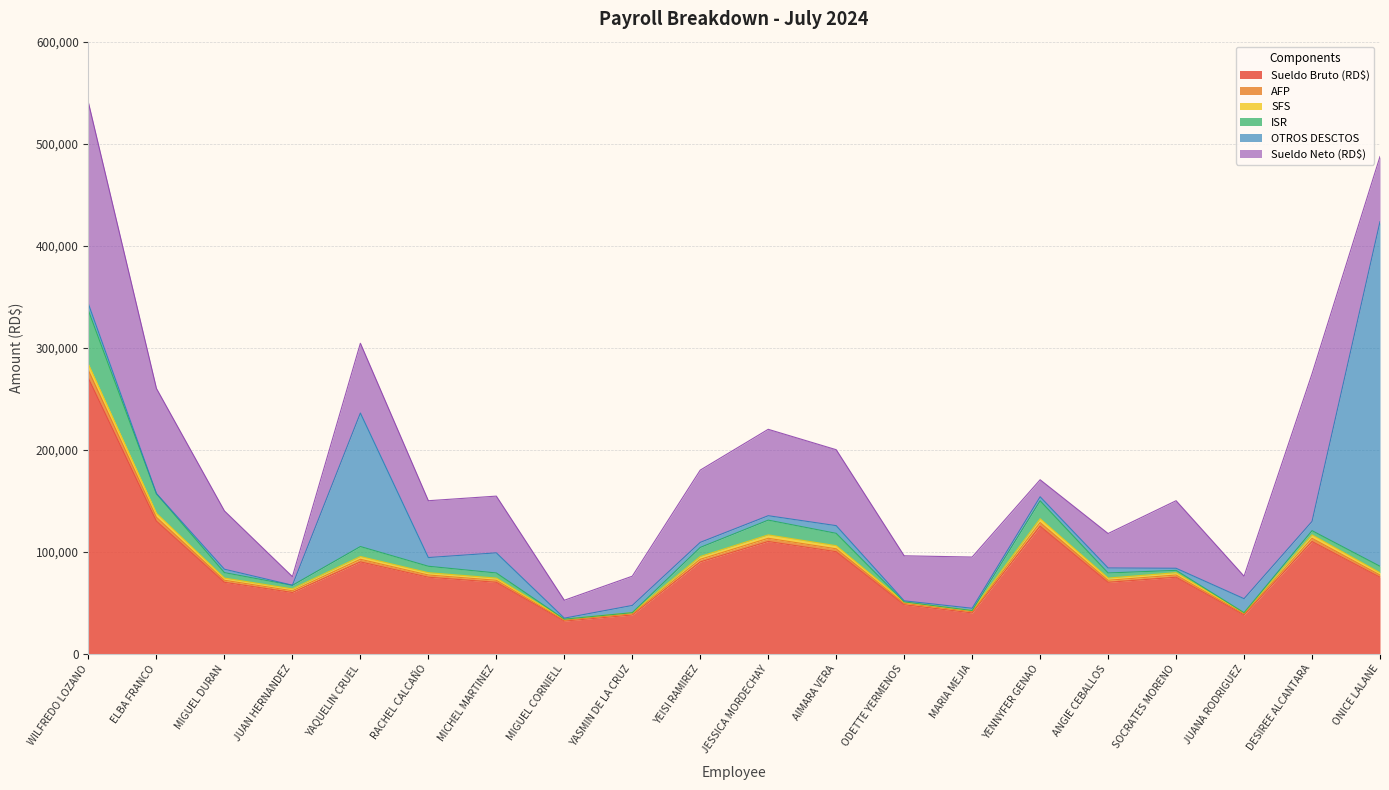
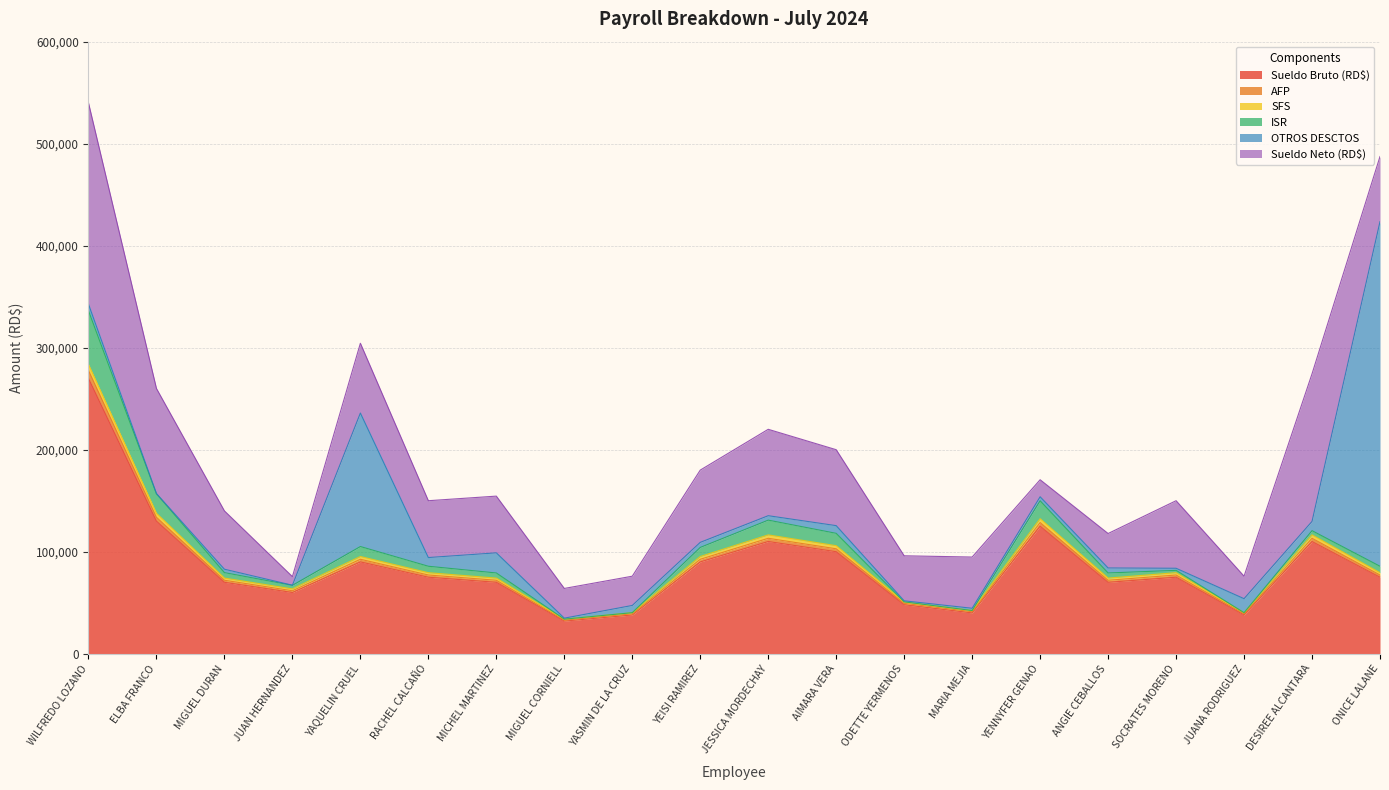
Sueldo Neto (RD$), MIGUEL CORNIELL: 18,000 -> 29,000
